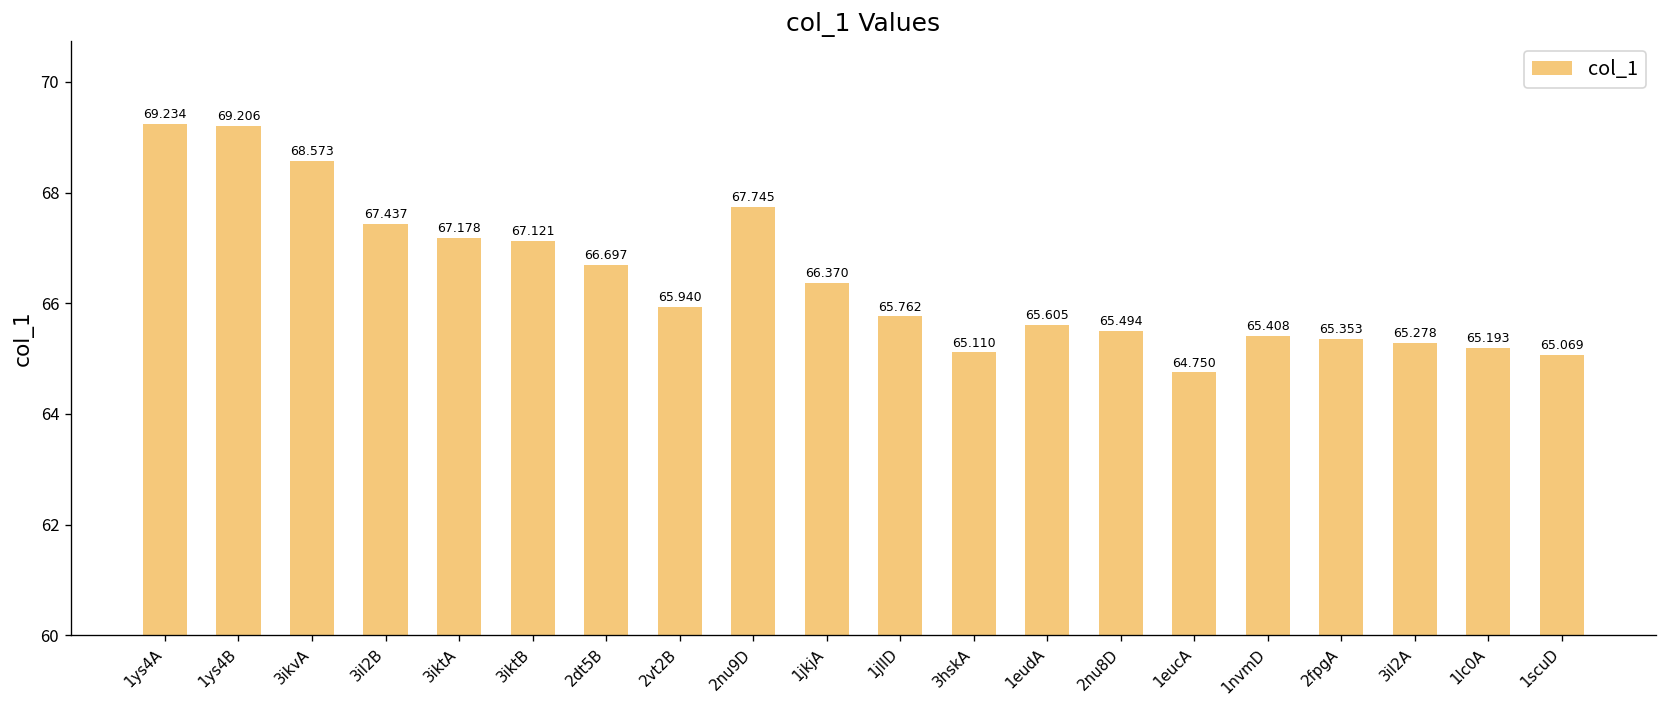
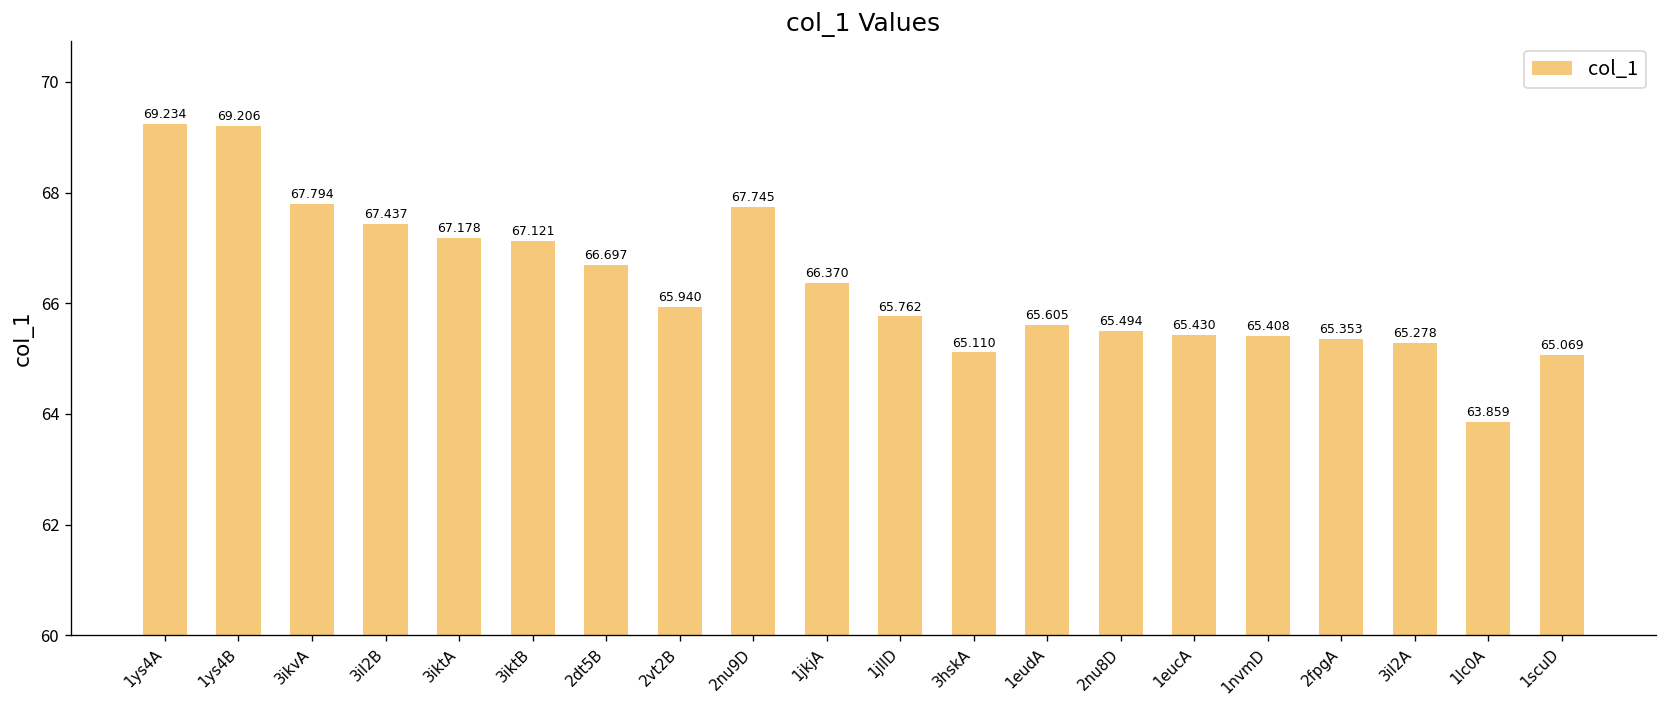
3ikvA: 68.573 -> 67.794
1eucA: 64.750 -> 65.430
1lc0A: 65.193 -> 63.859
